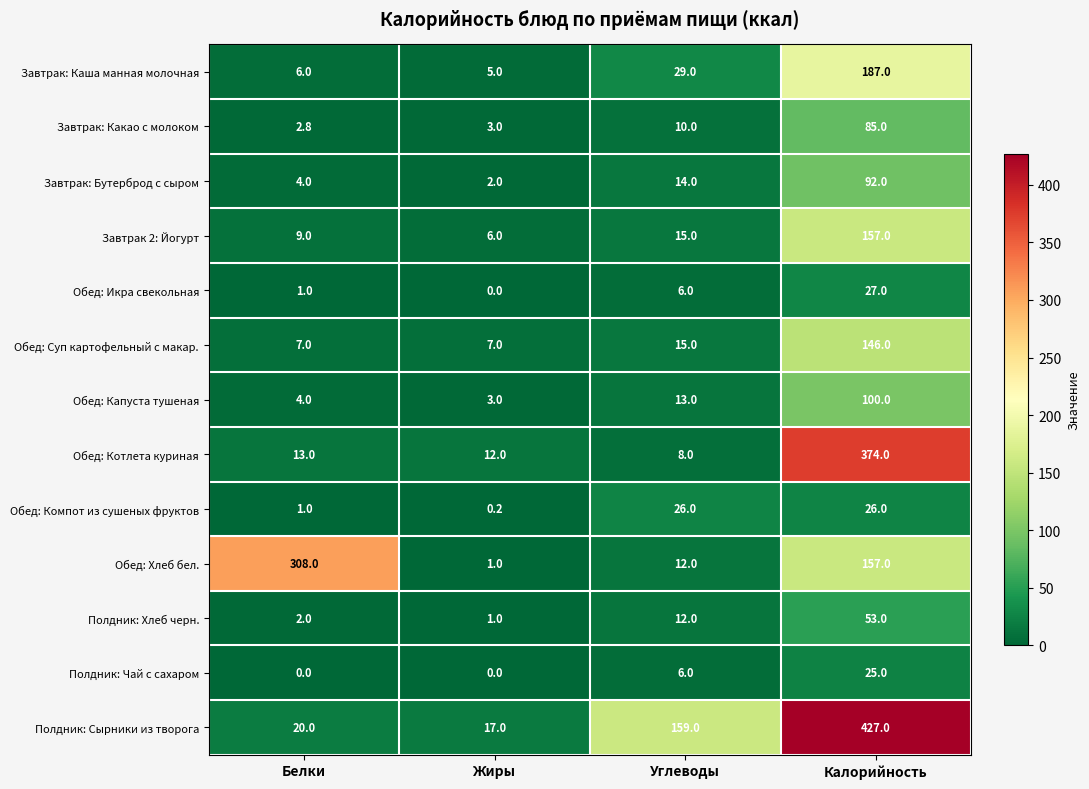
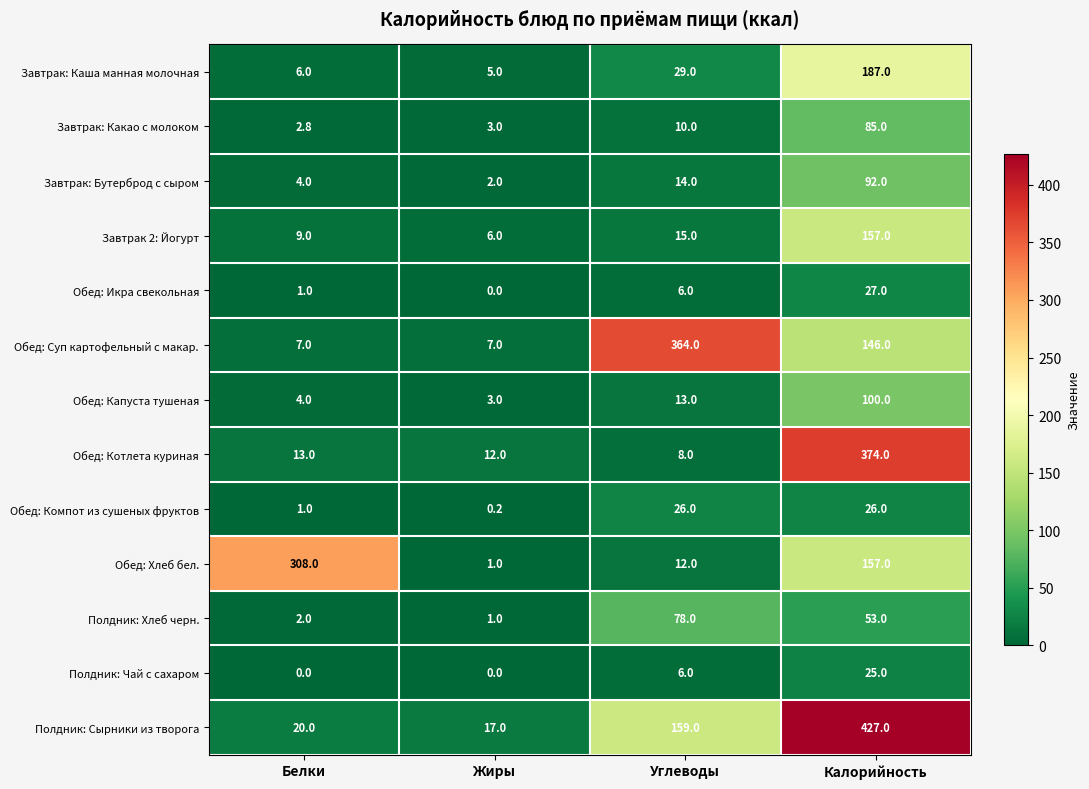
Обед: Суп картофельный с макар., Углеводы: 15.0 -> 364.0
Полдник: Хлеб черн., Углеводы: 12.0 -> 78.0
